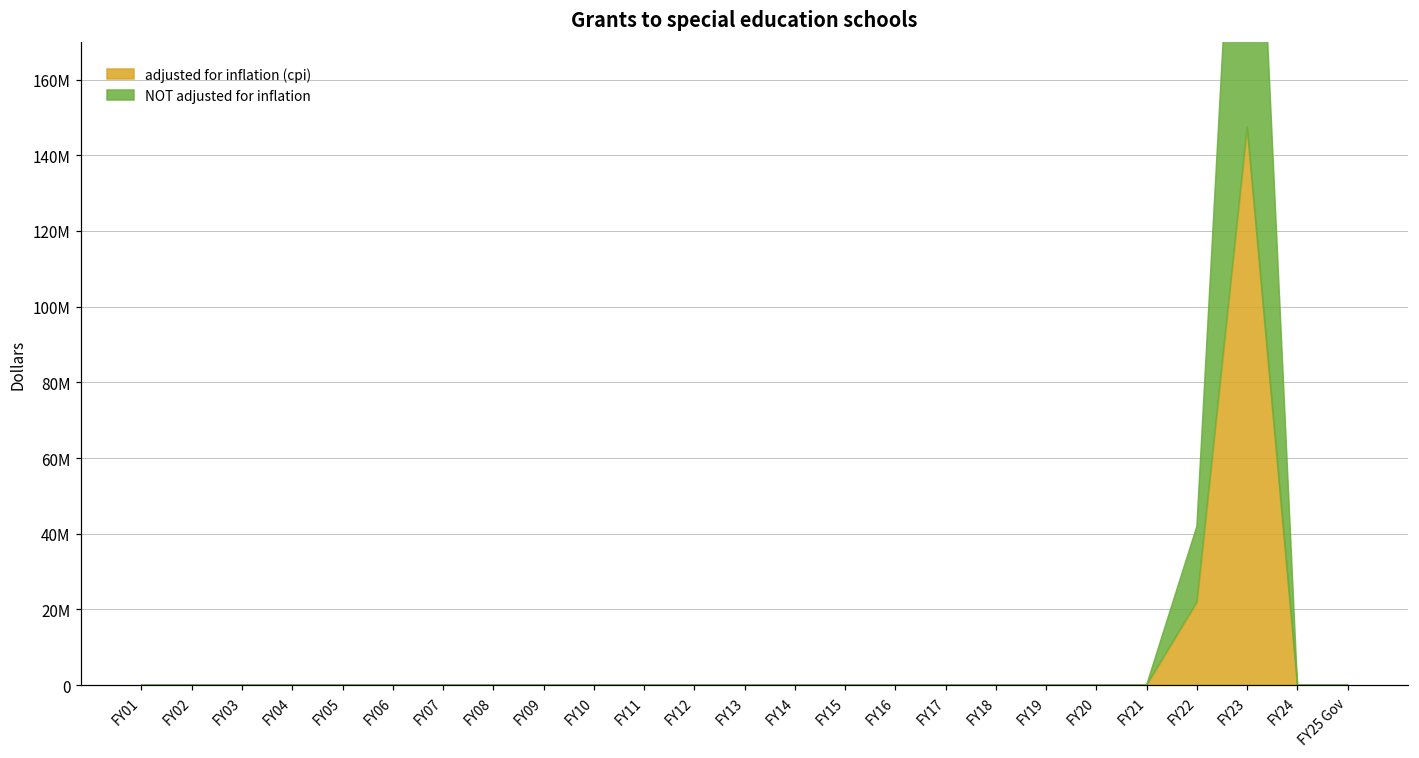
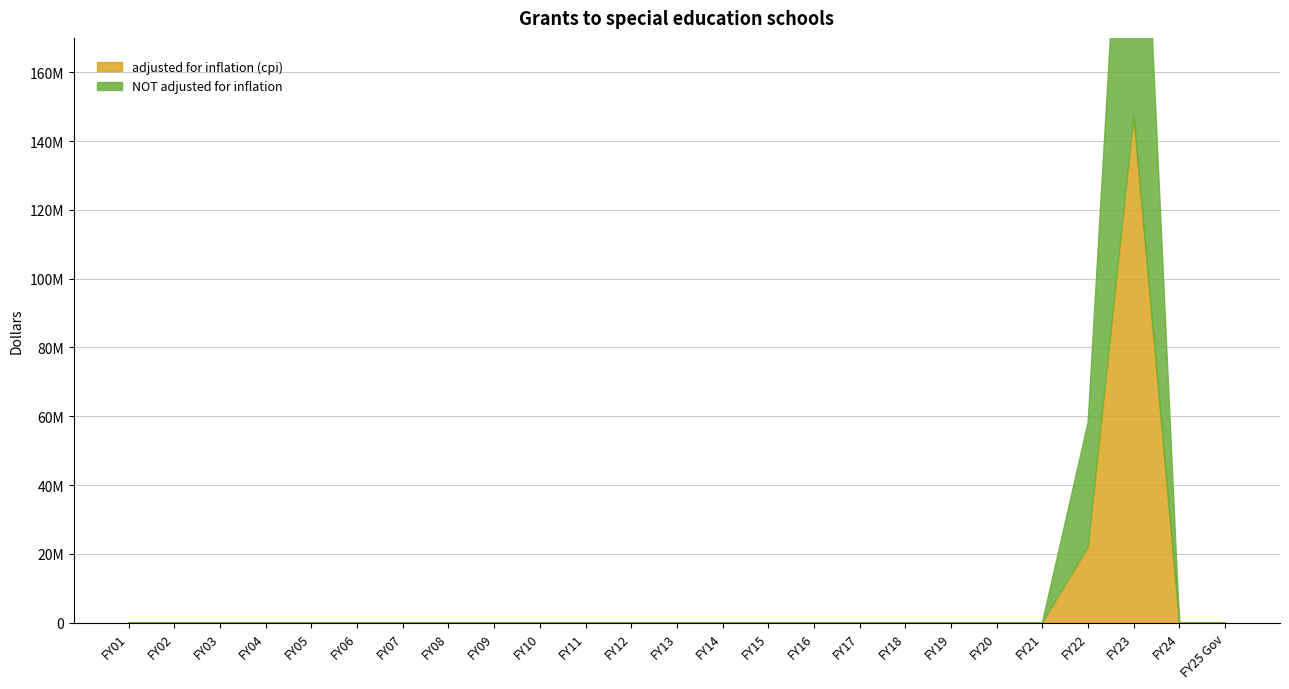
NOT adjusted for inflation, FY22: 20000000 -> 36000000
